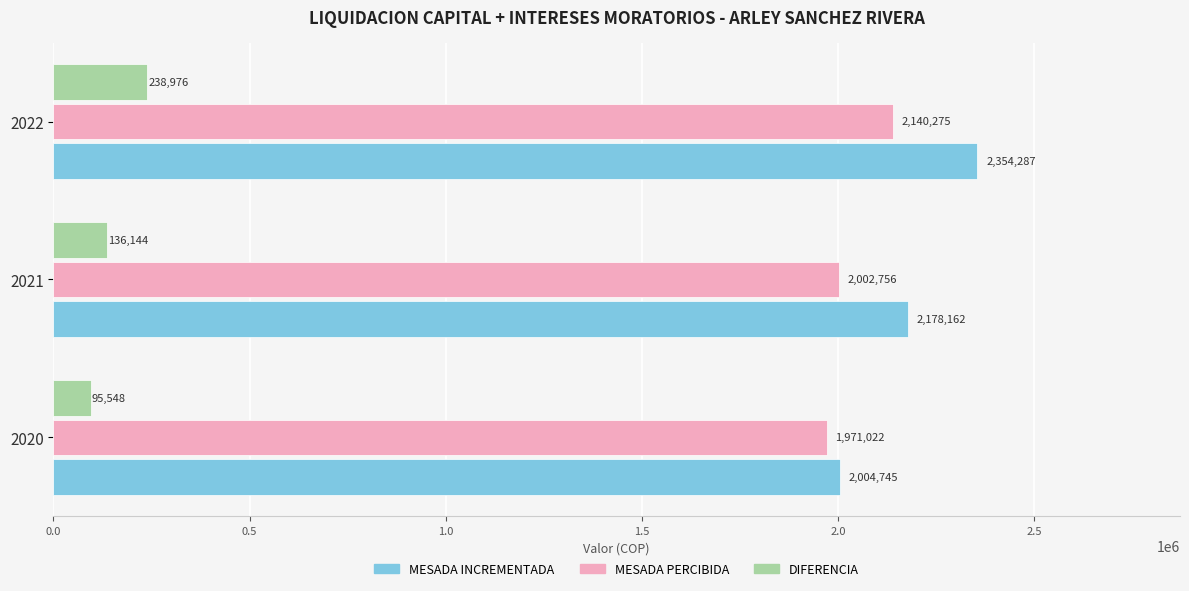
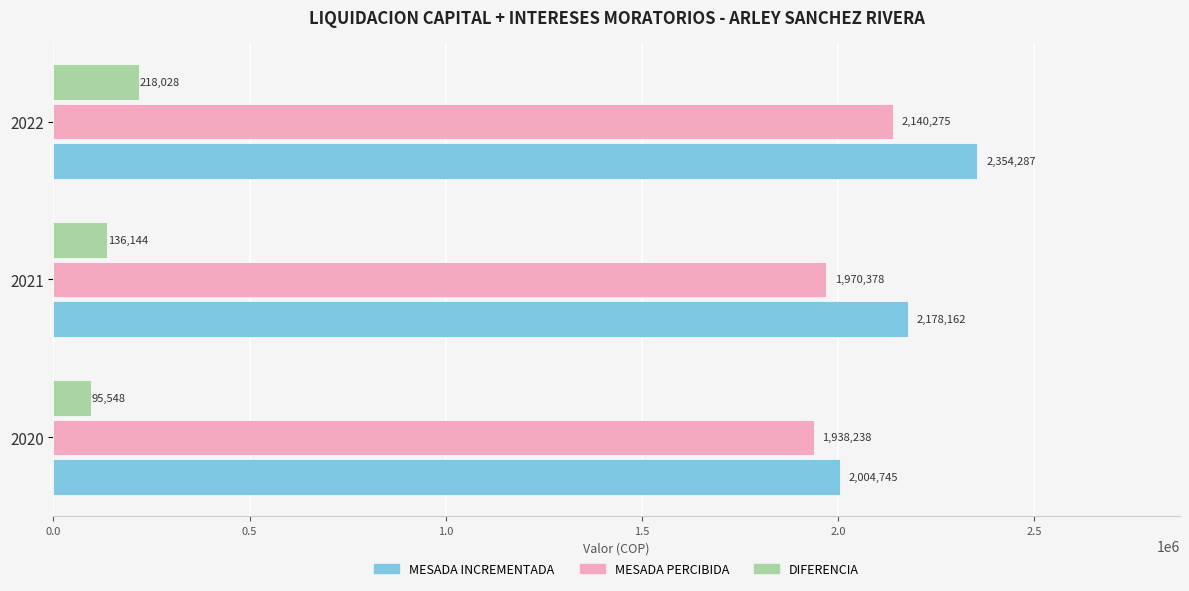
DIFERENCIA, 2022: 238,976 -> 218,028
MESADA PERCIBIDA, 2021: 2,002,756 -> 1,970,378
MESADA PERCIBIDA, 2020: 1,971,022 -> 1,938,238
